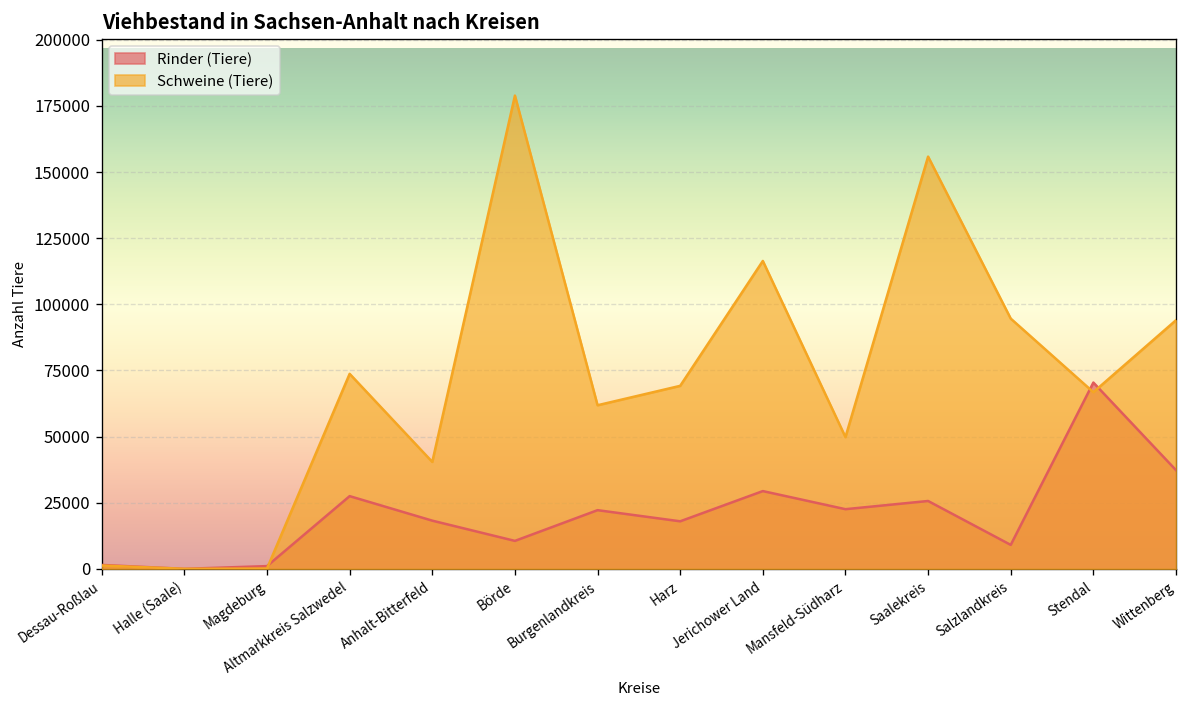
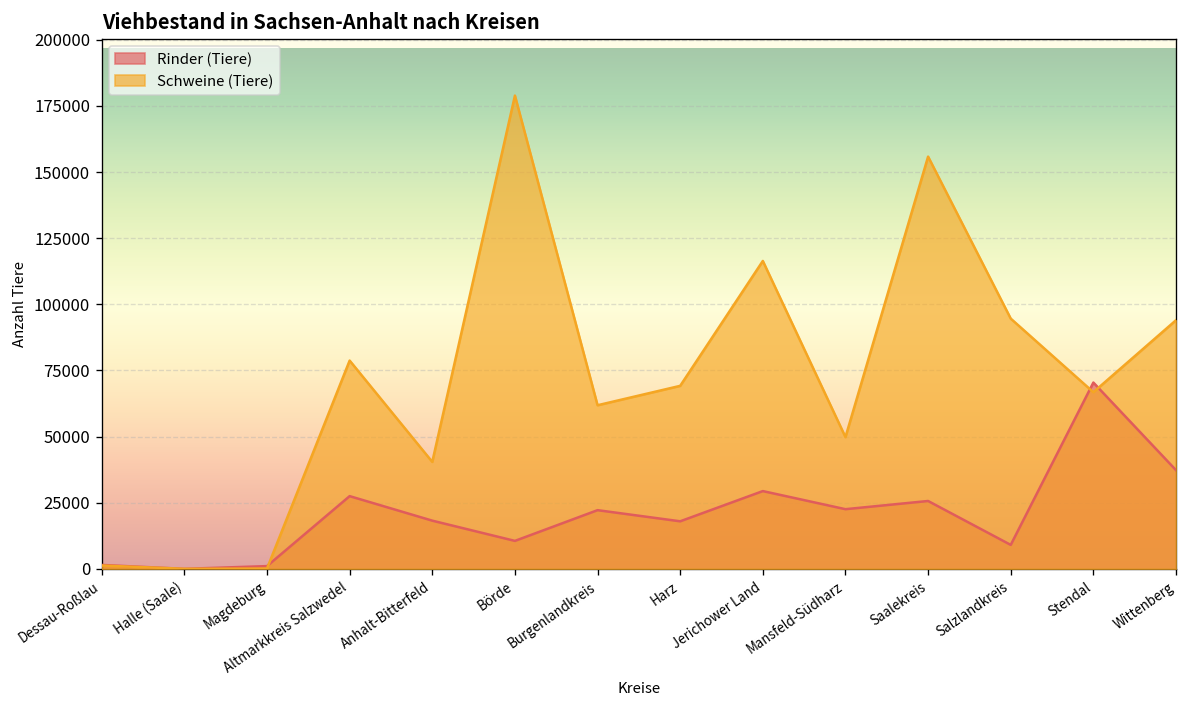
Schweine (Tiere), Altmarkkreis Salzwedel: 74000 -> 79000
